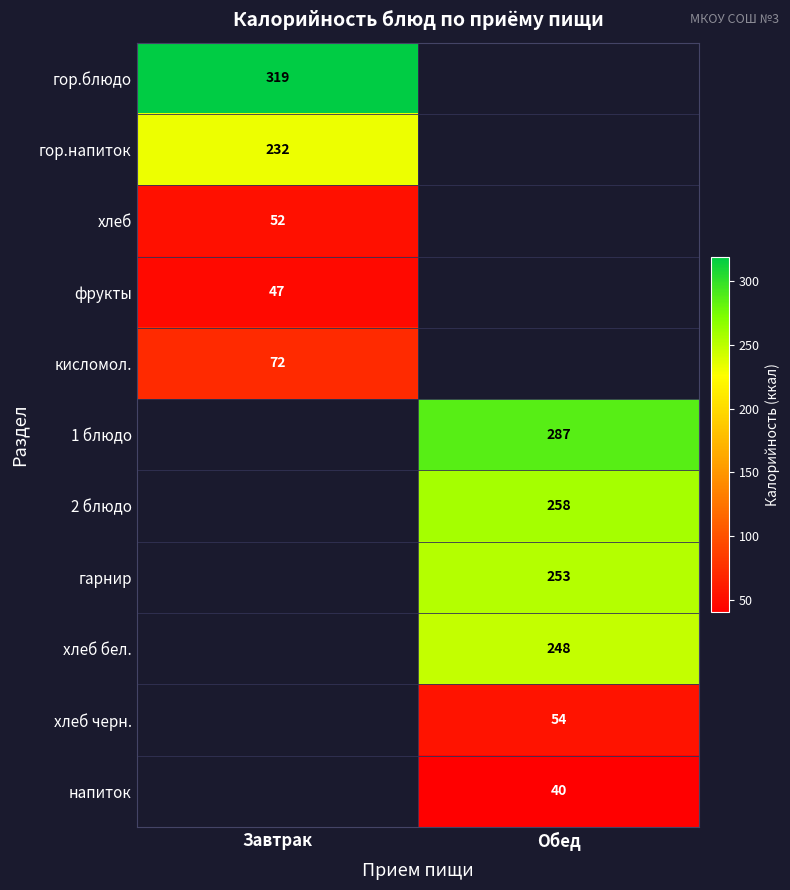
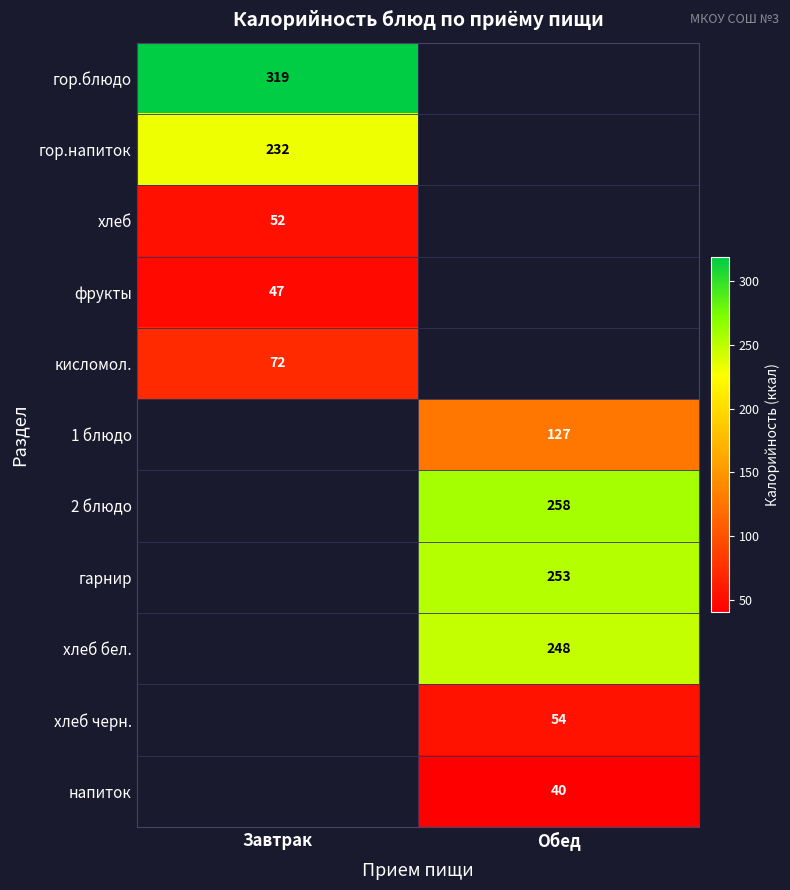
1 блюдо, Обед: 287 -> 127
